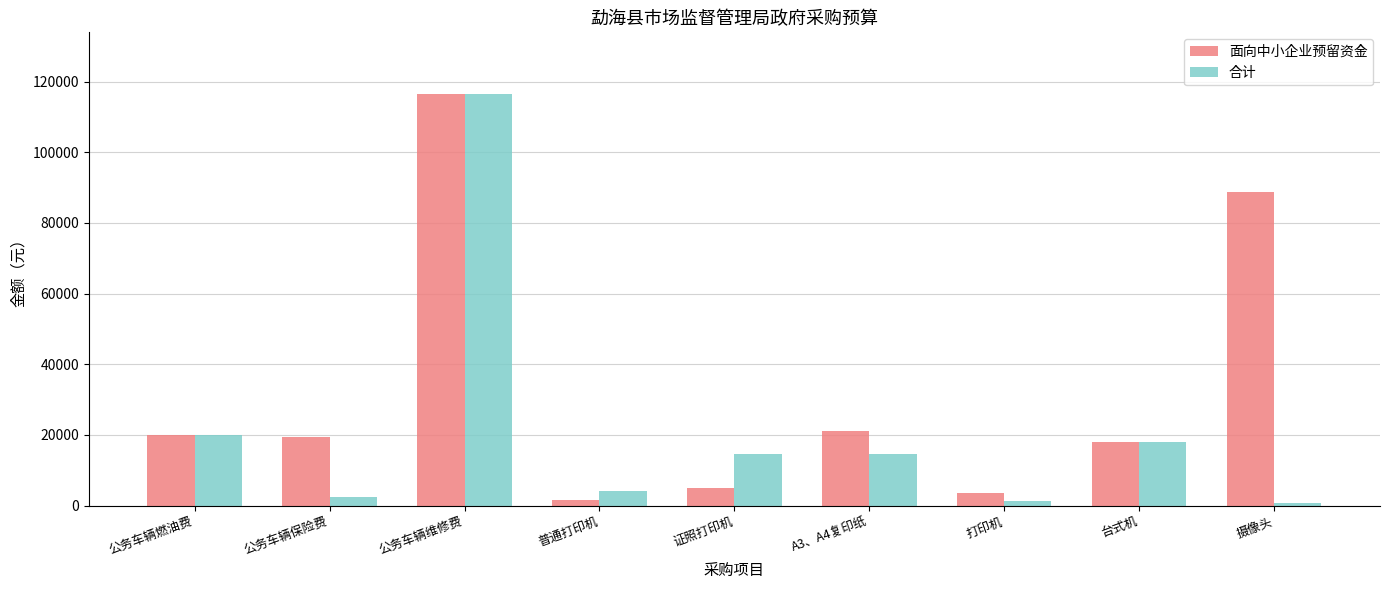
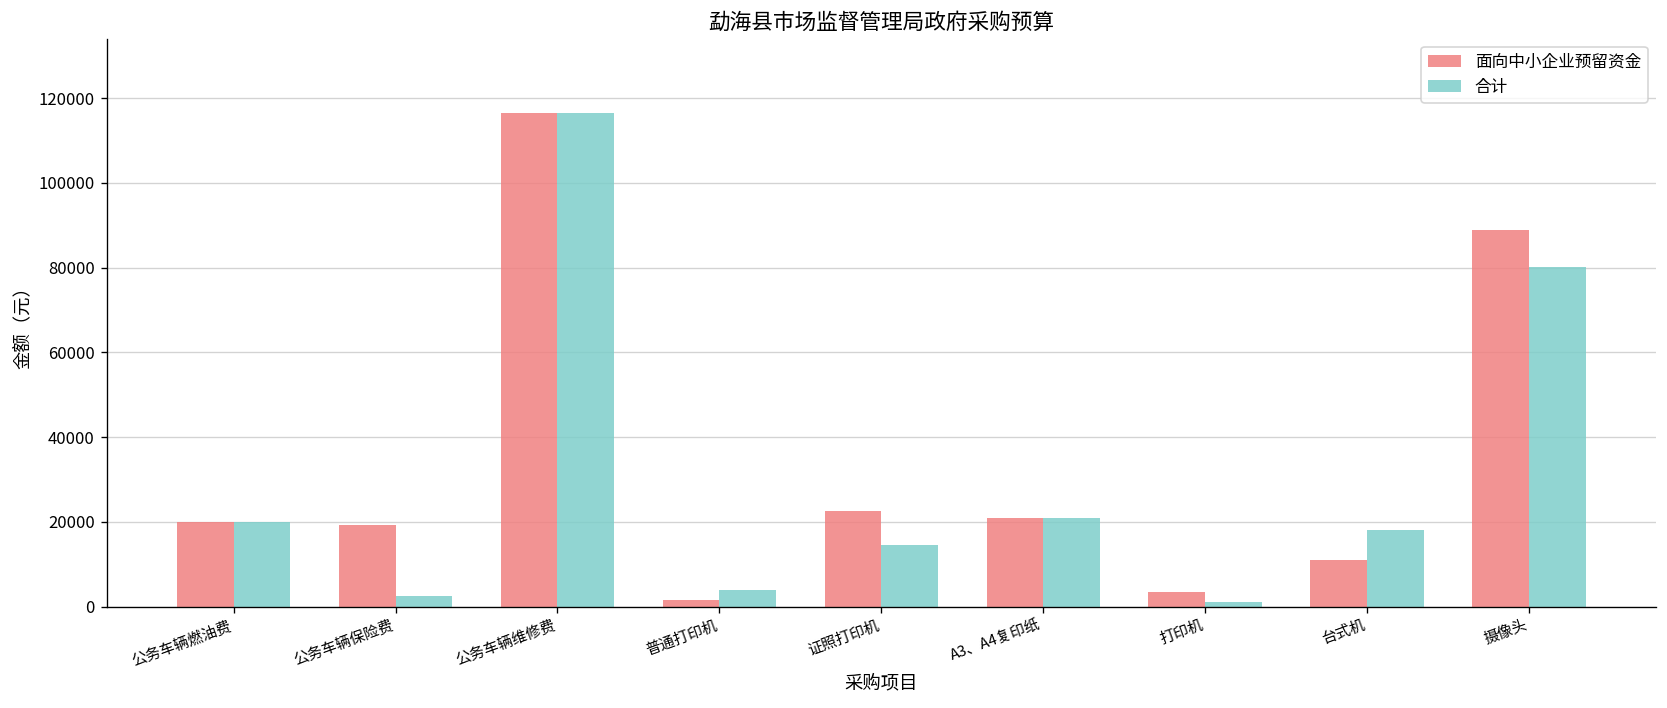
面向中小企业预留资金, 证照打印机: 5000 -> 23000
合计, A3、A4复印纸: 15000 -> 21000
面向中小企业预留资金, 台式机: 18000 -> 11000
合计, 摄像头: 1000 -> 80000
